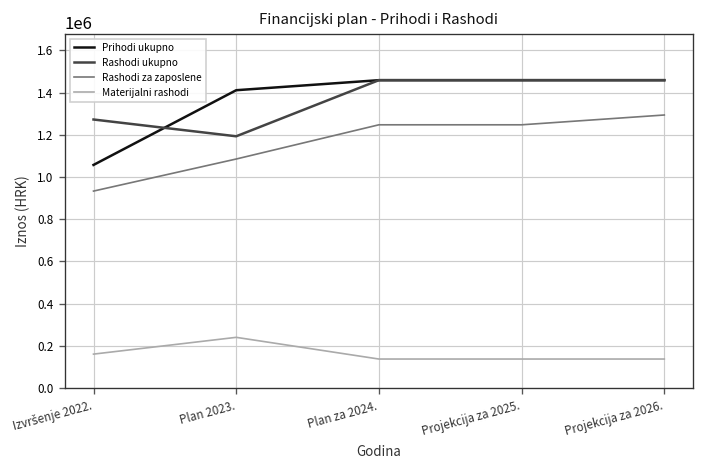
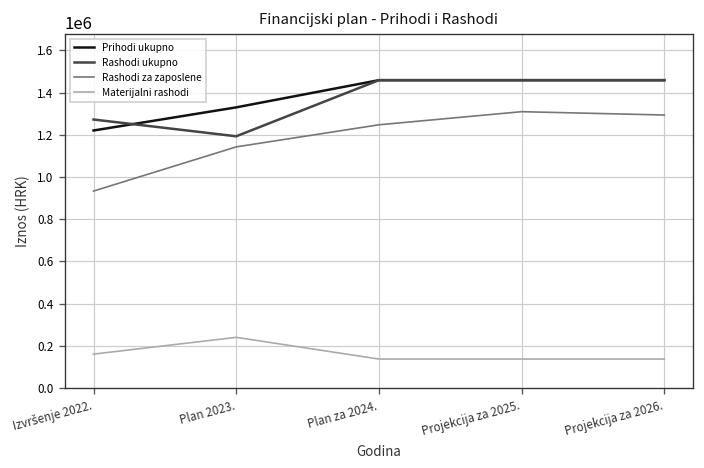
Prihodi ukupno, Izvršenje 2022.: 1060000 -> 1220000
Prihodi ukupno, Plan 2023.: 1410000 -> 1330000
Rashodi za zaposlene, Plan 2023.: 1090000 -> 1140000
Rashodi za zaposlene, Projekcija za 2025.: 1250000 -> 1310000
